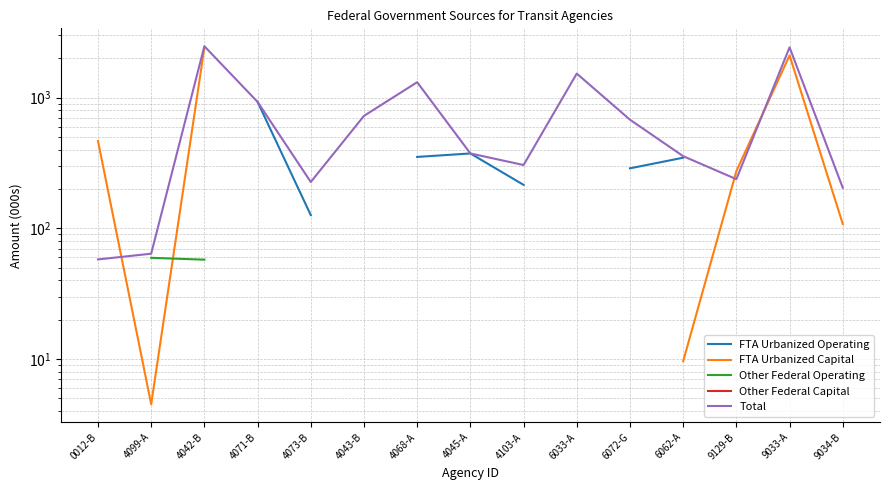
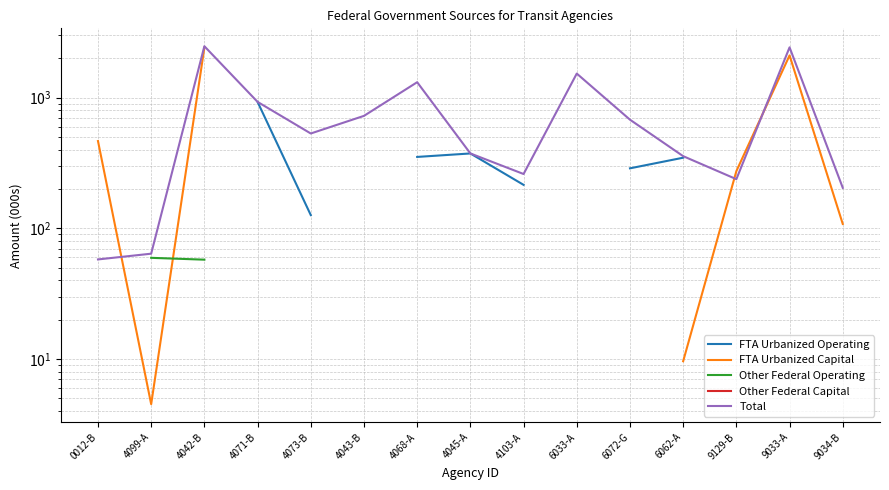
Total, 4073-B: 230 -> 530
Total, 4103-A: 310 -> 260
